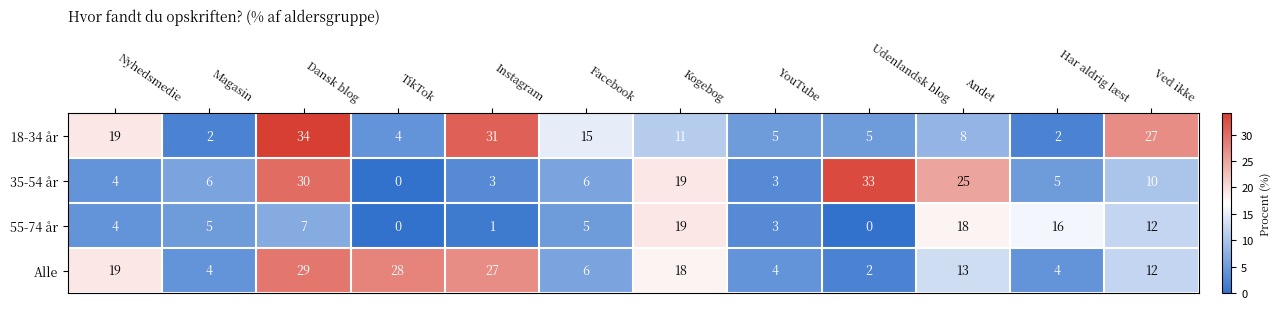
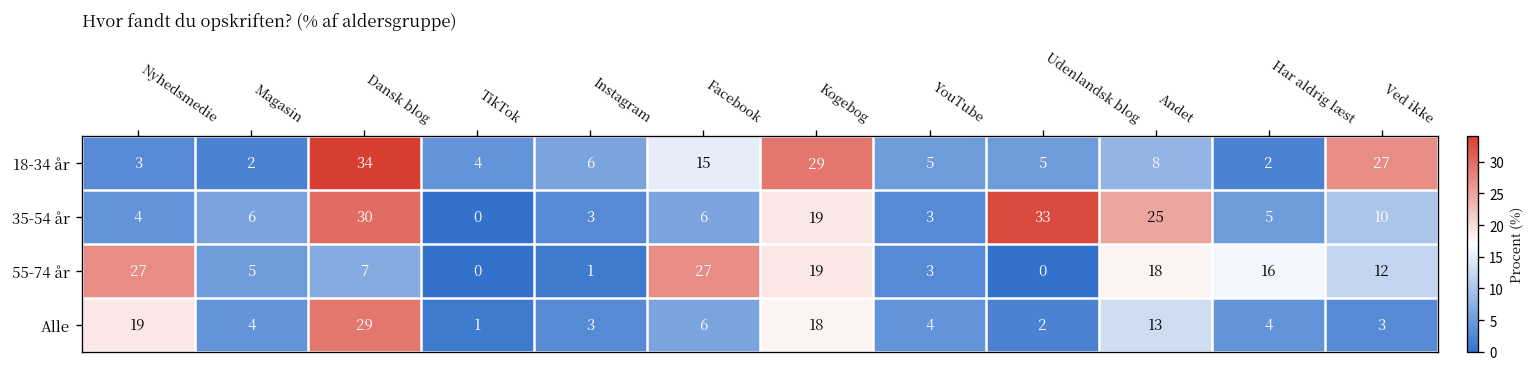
18-34 år, Nyhedsmedie: 19 -> 3
18-34 år, Instagram: 31 -> 6
18-34 år, Kogebog: 11 -> 29
55-74 år, Nyhedsmedie: 4 -> 27
55-74 år, Facebook: 5 -> 27
Alle, TikTok: 28 -> 1
Alle, Instagram: 27 -> 3
Alle, Ved ikke: 12 -> 3
